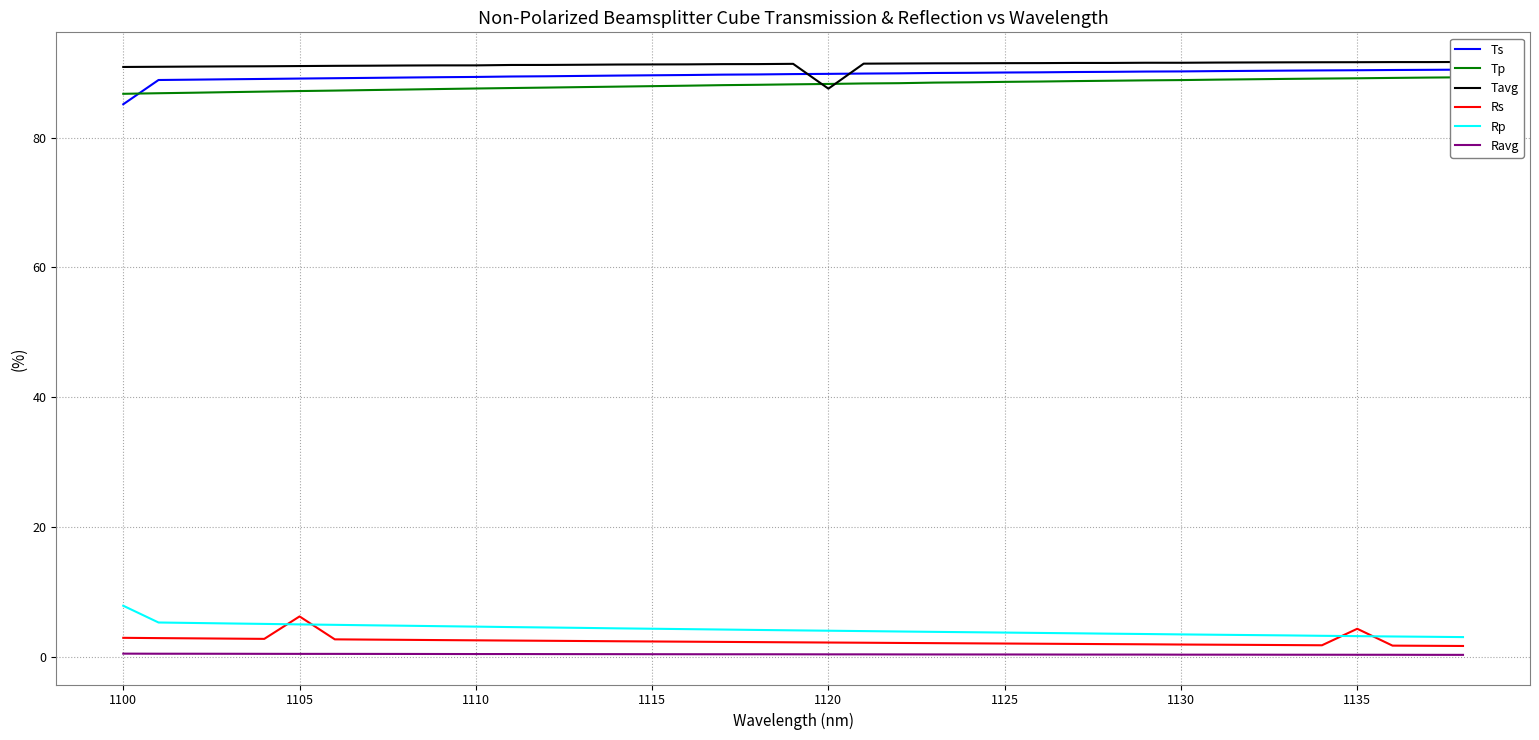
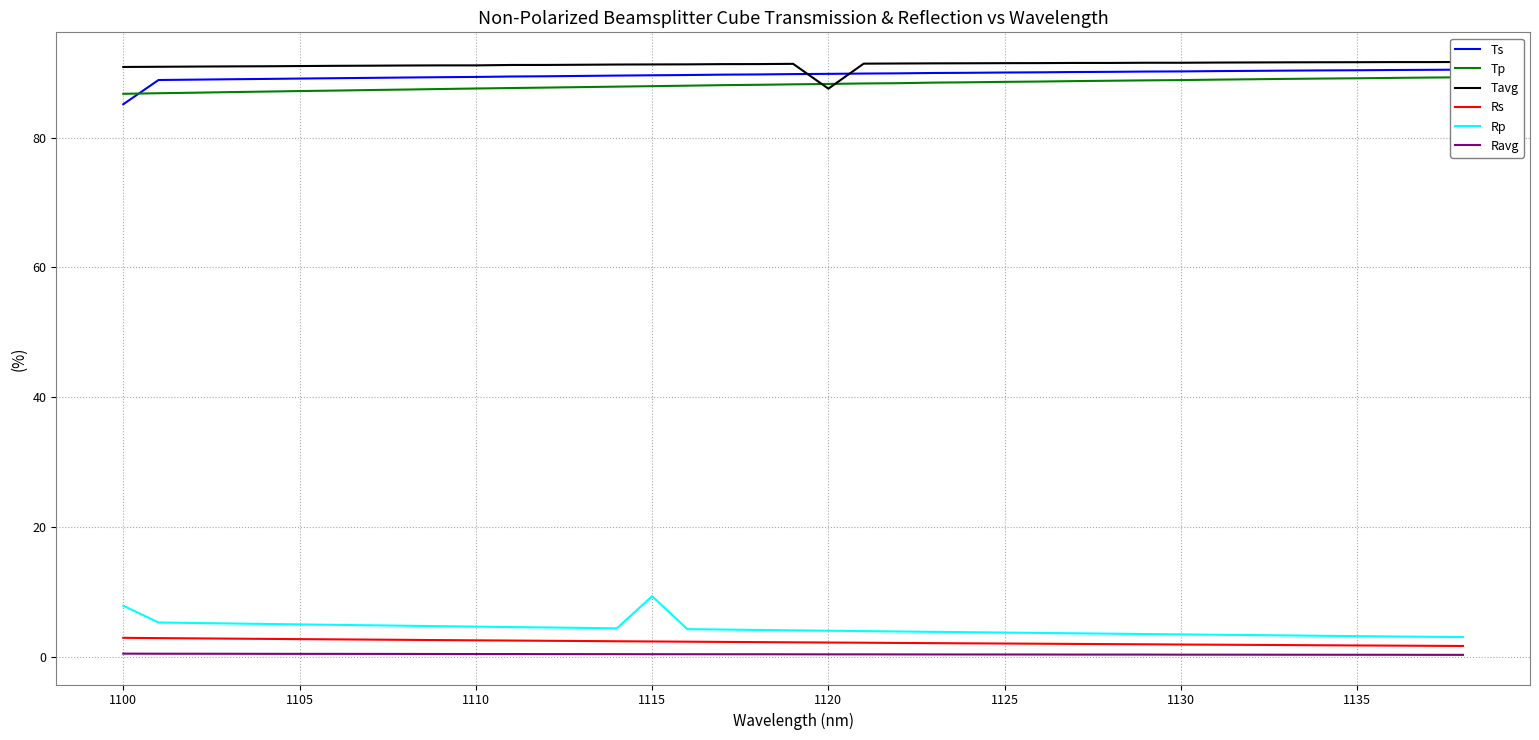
Rs, 1105: 6 -> 3
Rp, 1115: 4 -> 9
Rs, 1135: 4 -> 2
